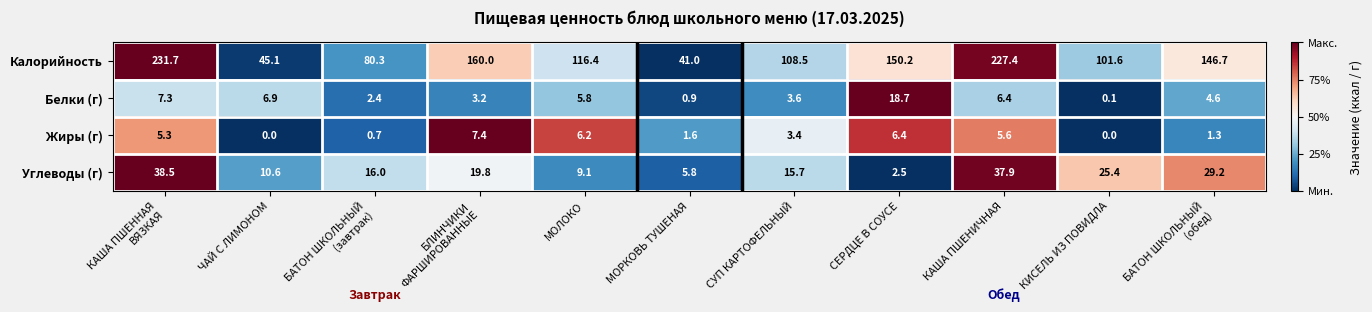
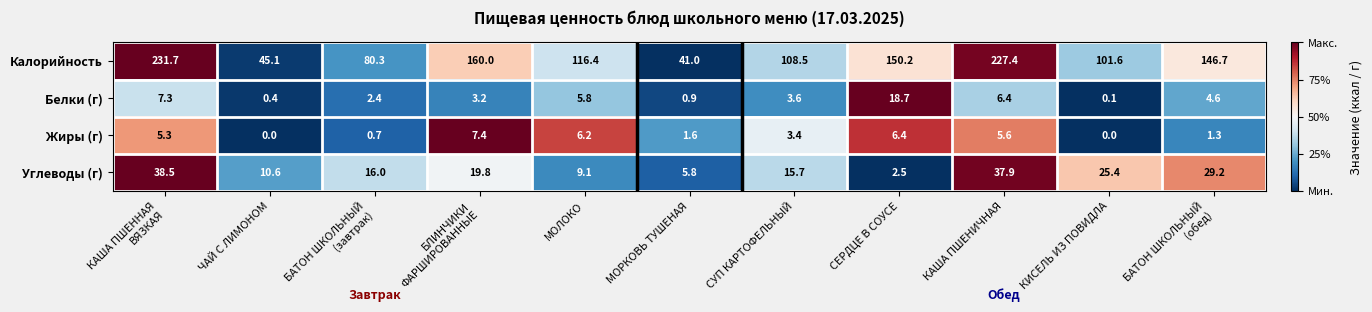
Белки (г), ЧАЙ С ЛИМОНОМ: 6.9 -> 0.4
